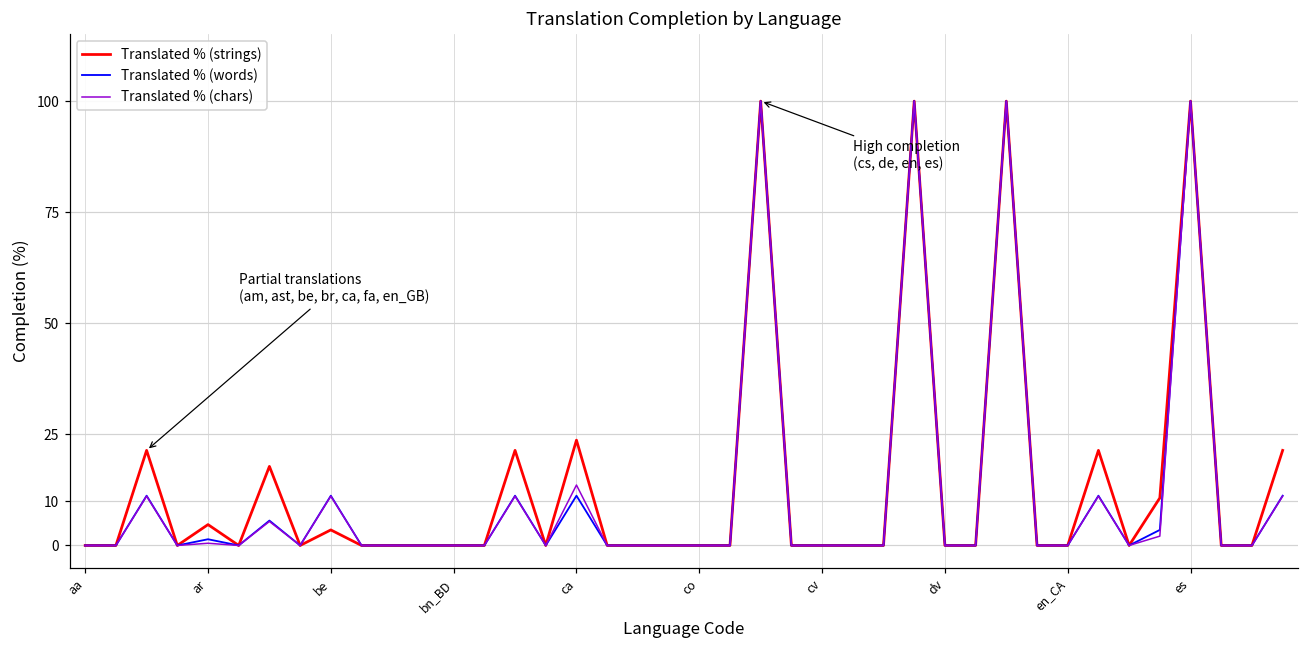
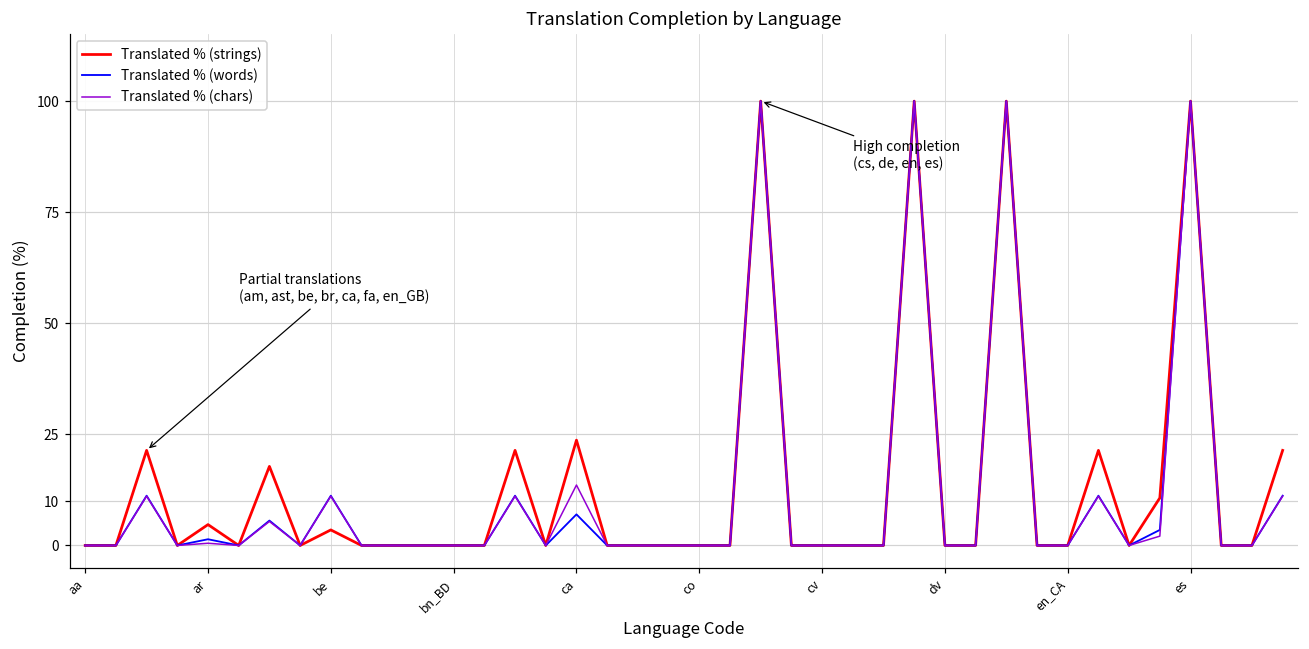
Translated % (words), ca: 11 -> 7
